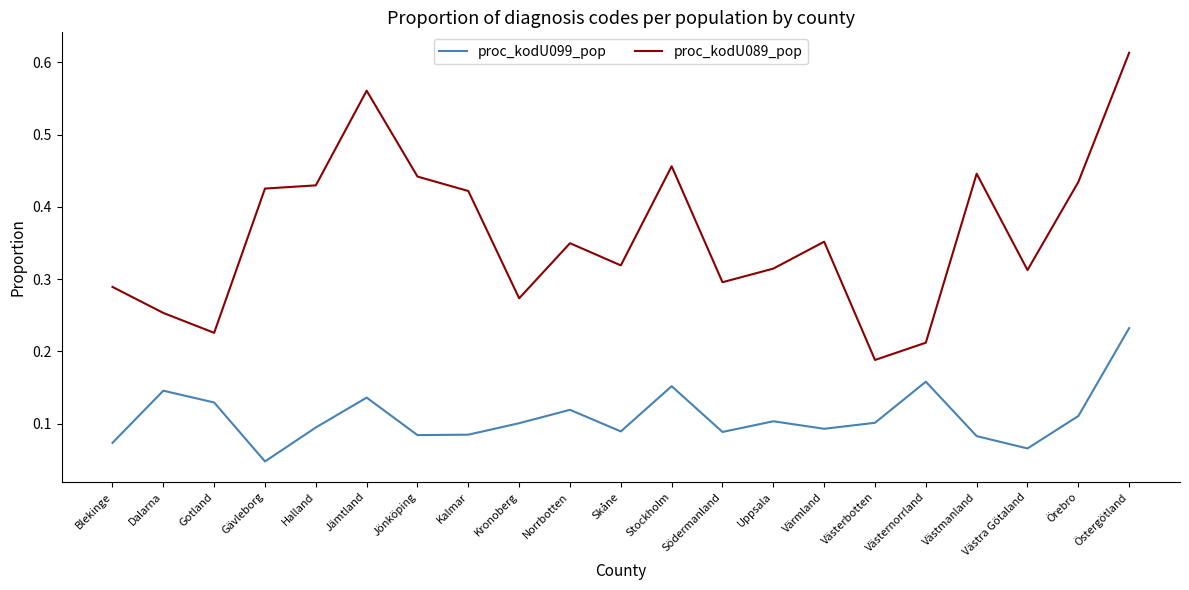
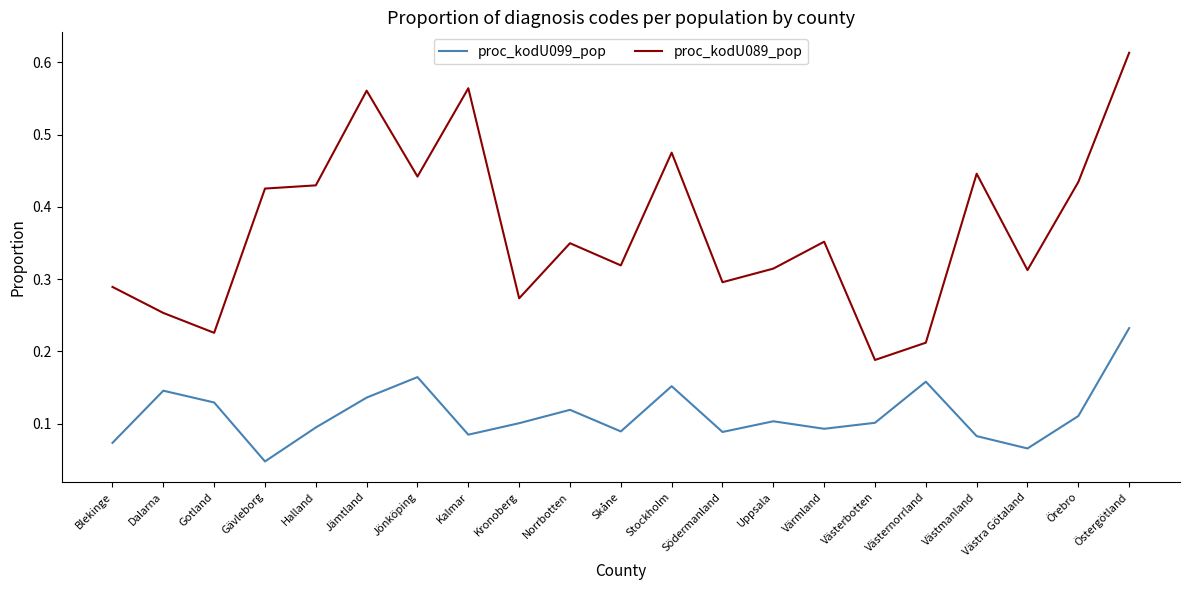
proc_kodU099_pop, Jönköping: 0.08 -> 0.16
proc_kodU089_pop, Kalmar: 0.42 -> 0.56
proc_kodU089_pop, Stockholm: 0.46 -> 0.48
